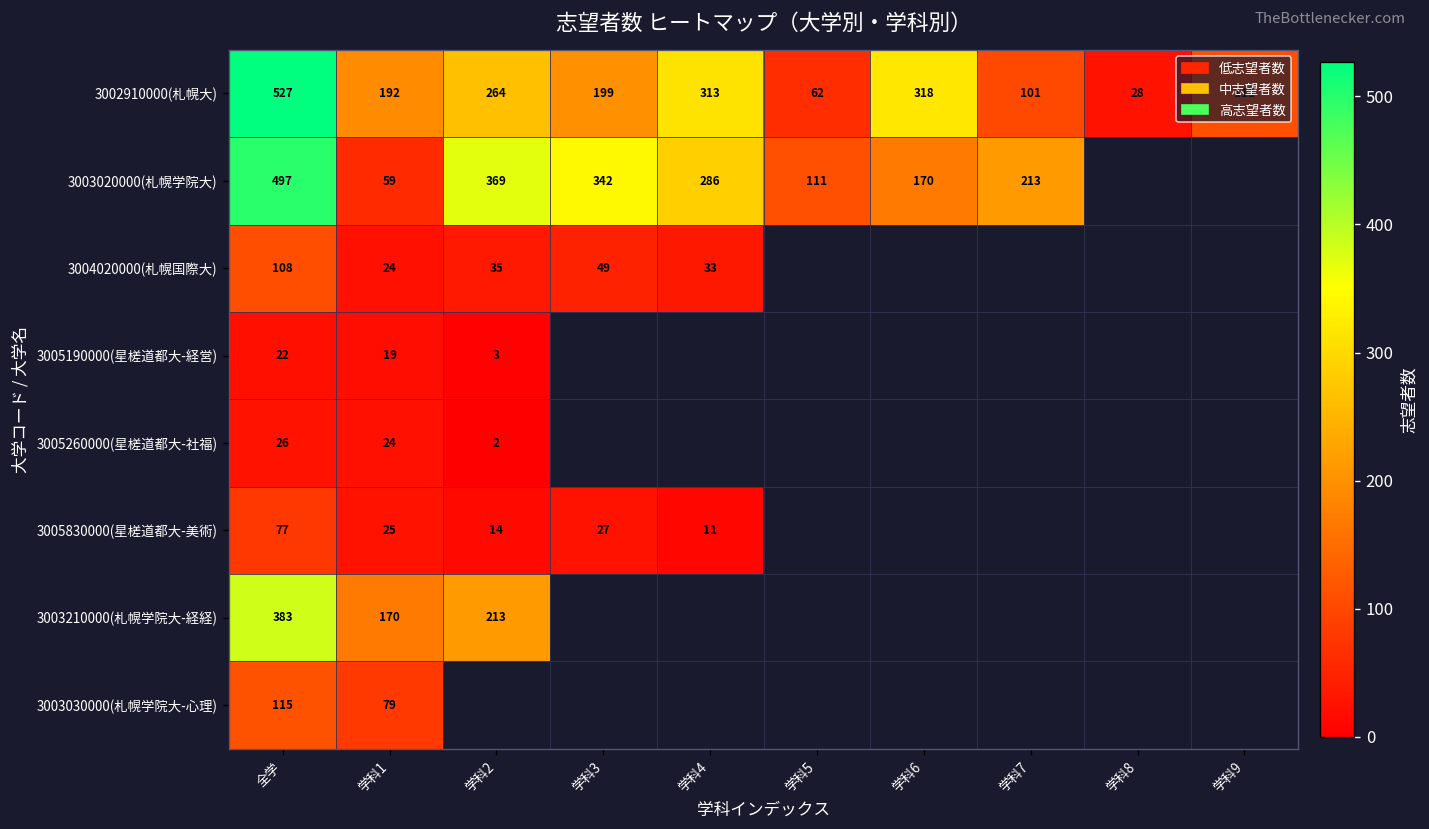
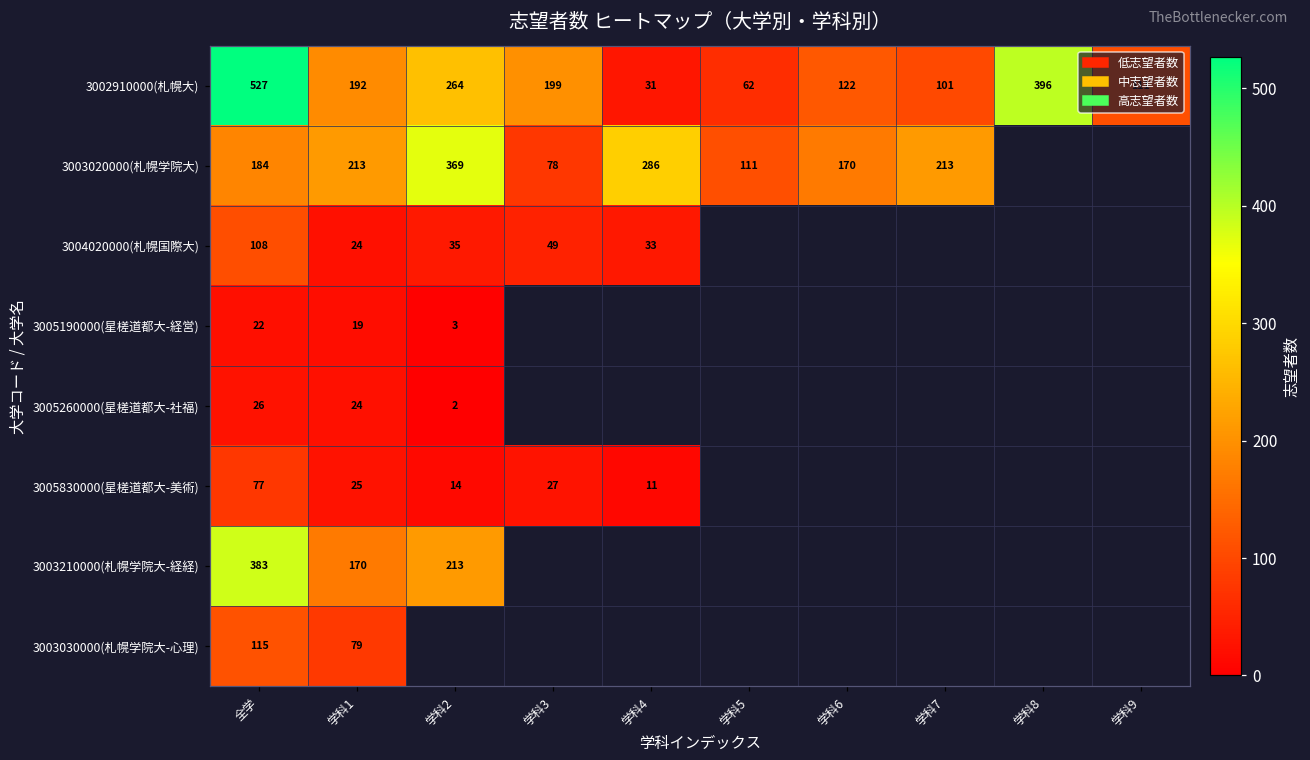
3002910000(札幌大), 学科4: 313 -> 31
3002910000(札幌大), 学科6: 318 -> 122
3002910000(札幌大), 学科8: 28 -> 396
3003020000(札幌学院大), 全学: 497 -> 184
3003020000(札幌学院大), 学科1: 59 -> 213
3003020000(札幌学院大), 学科3: 342 -> 78
